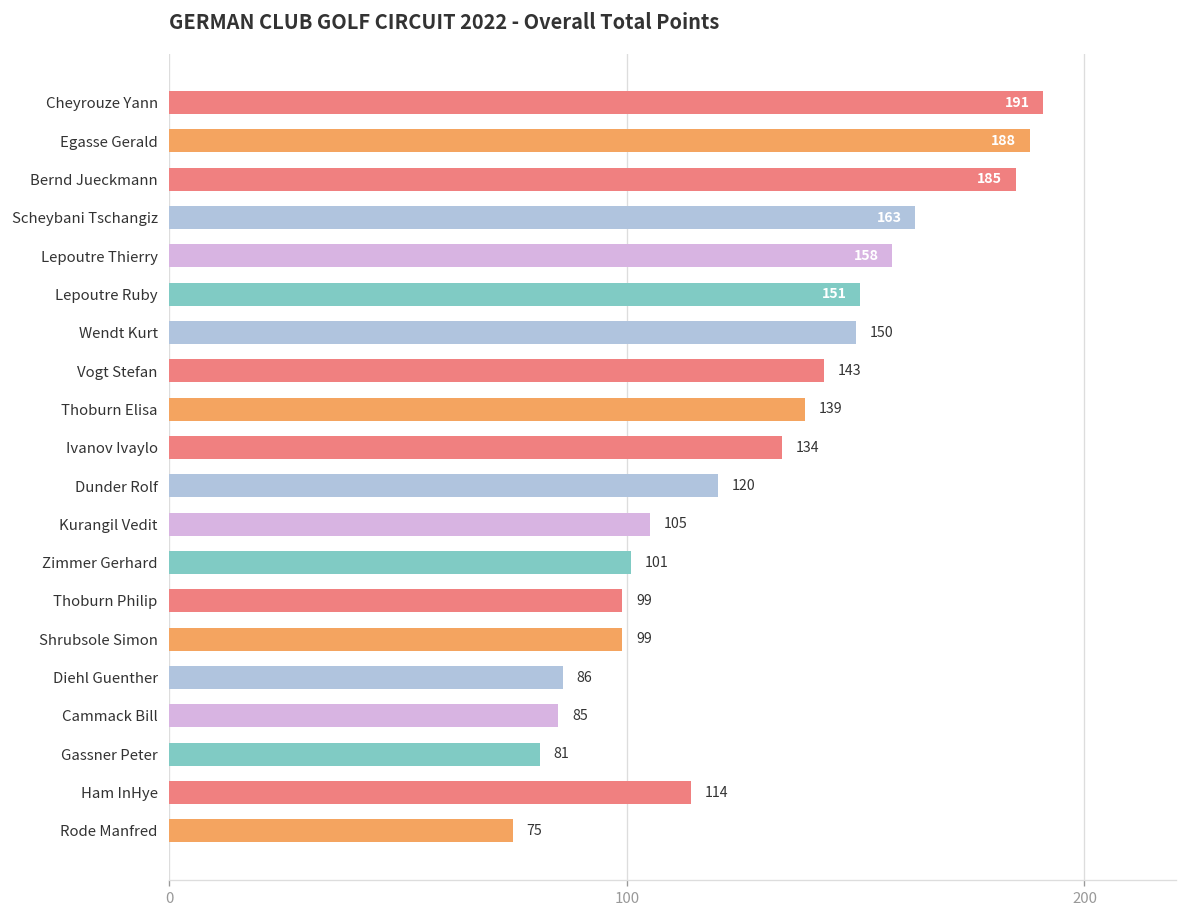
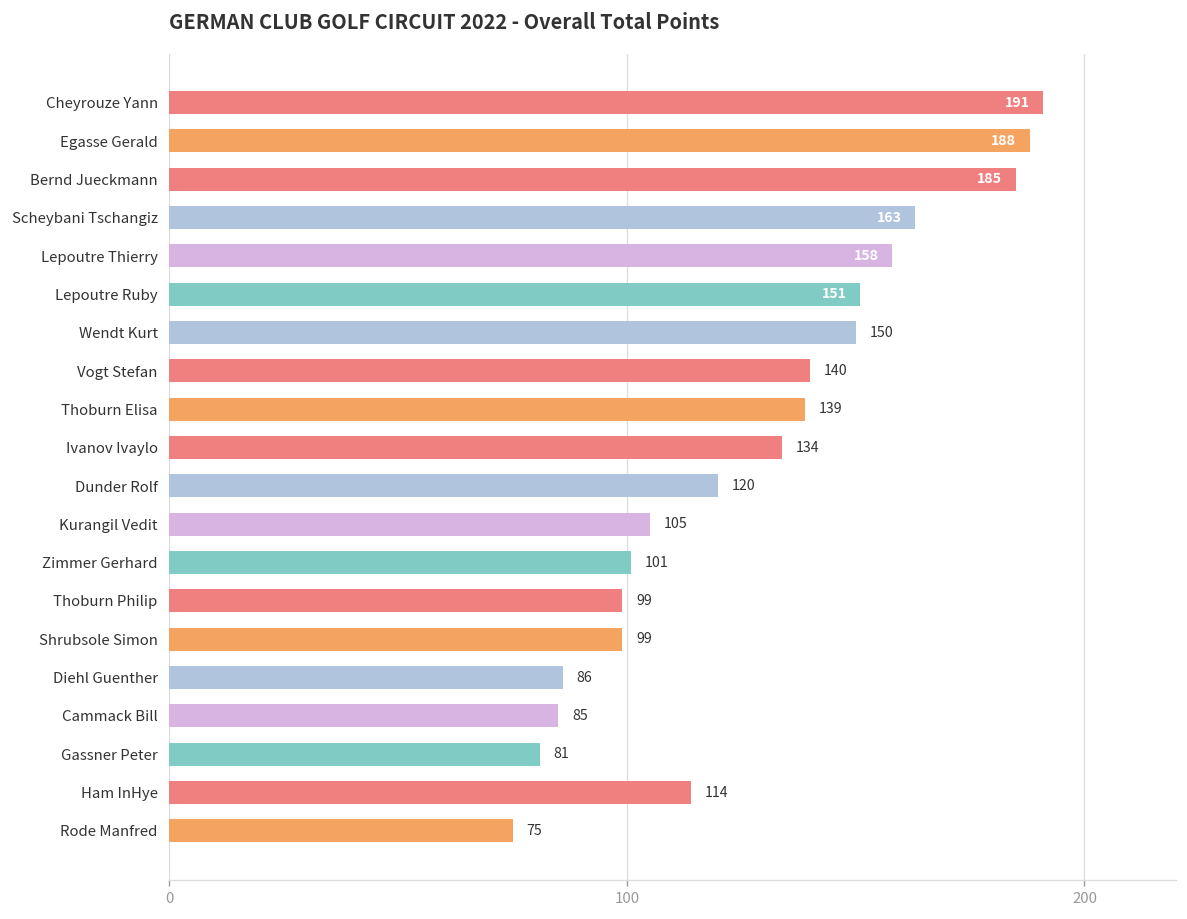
Vogt Stefan: 143 -> 140
